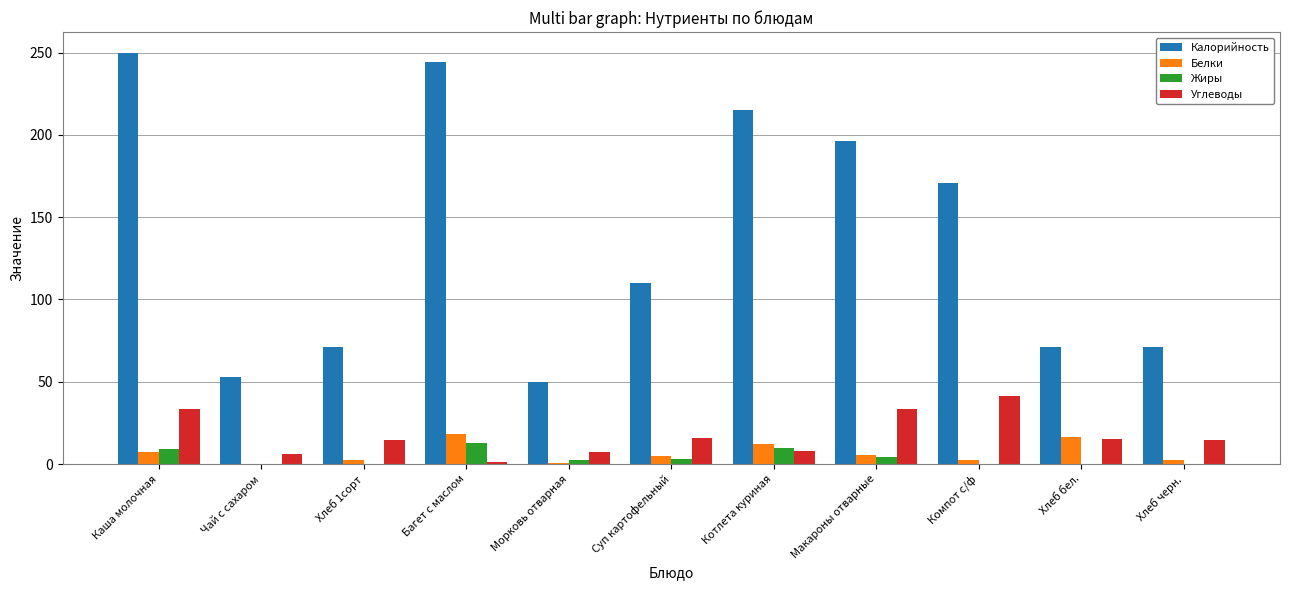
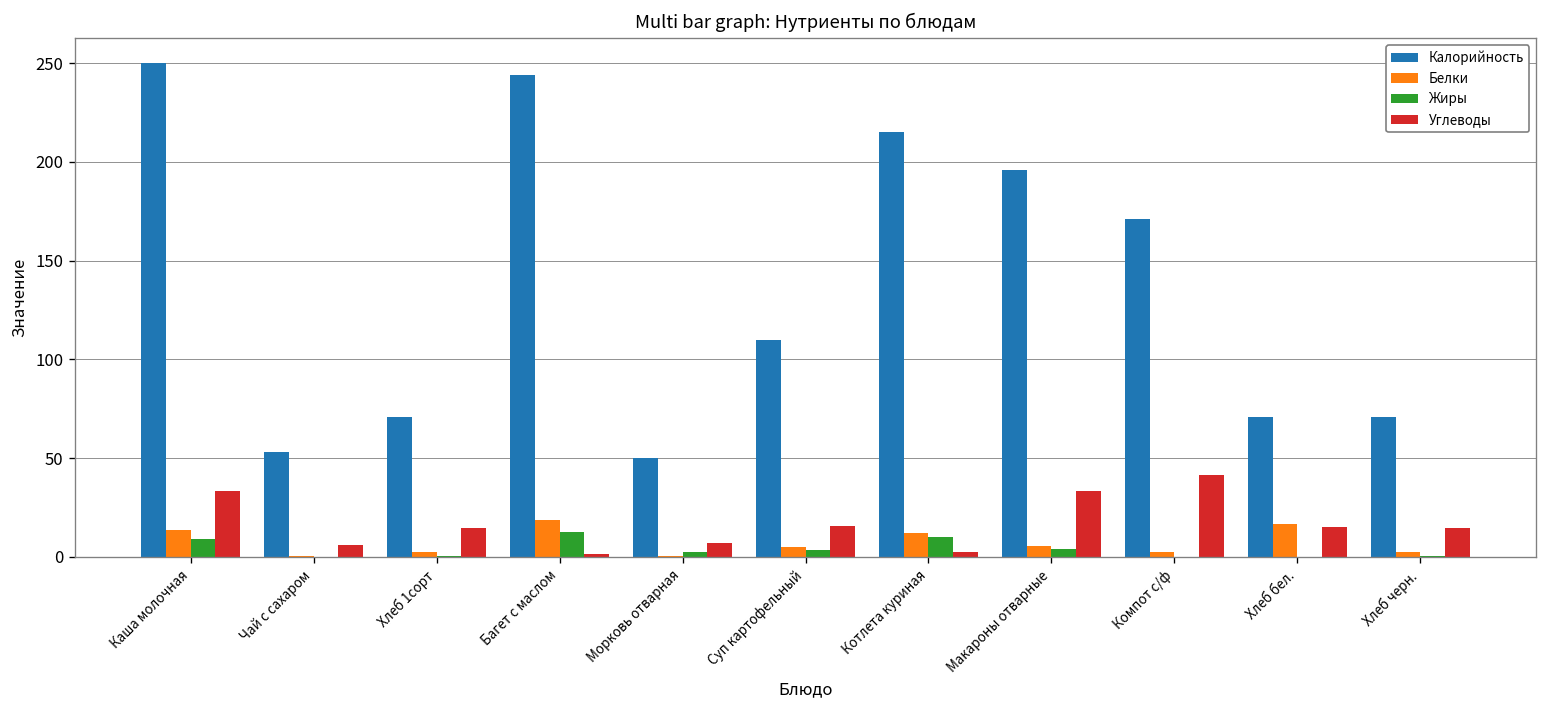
Белки, Каша молочная: 7 -> 14
Углеводы, Котлета куриная: 8 -> 3
